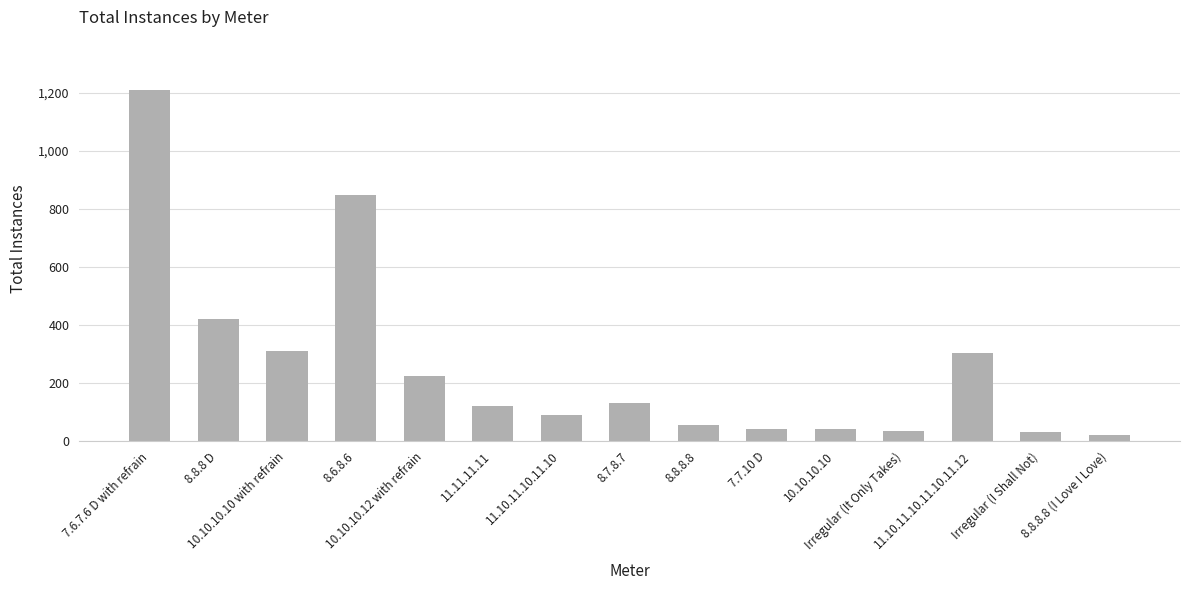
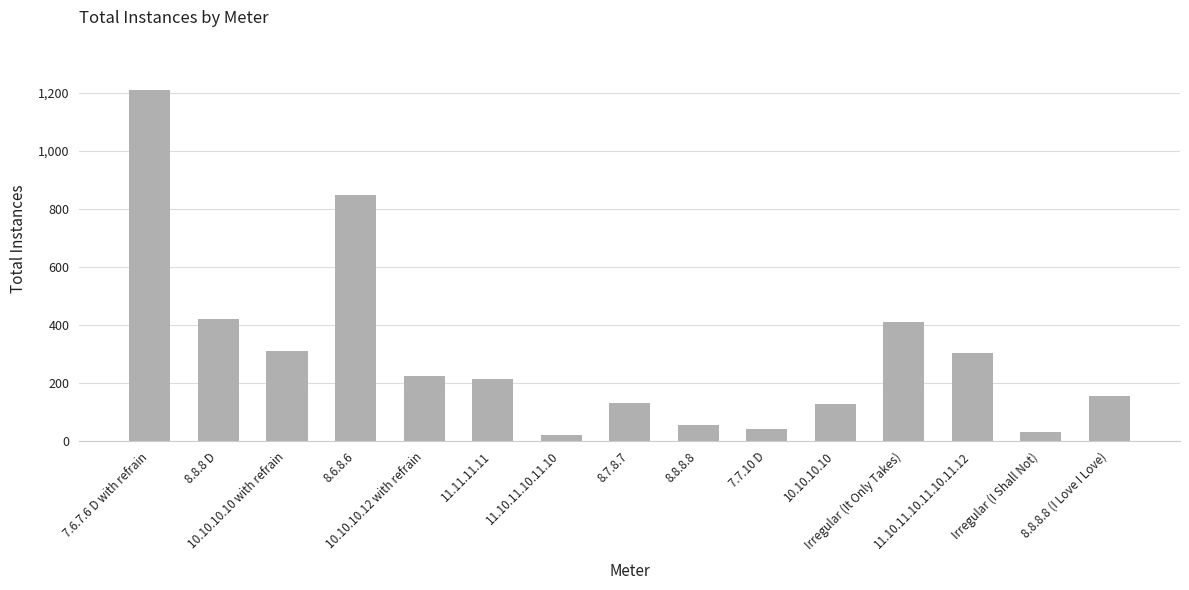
11.11.11.11: 120 -> 210
11.10.11.10.11.10: 90 -> 20
10.10.10.10: 40 -> 130
Irregular (It Only Takes): 30 -> 410
8.8.8.8 (I Love I Love): 20 -> 160
